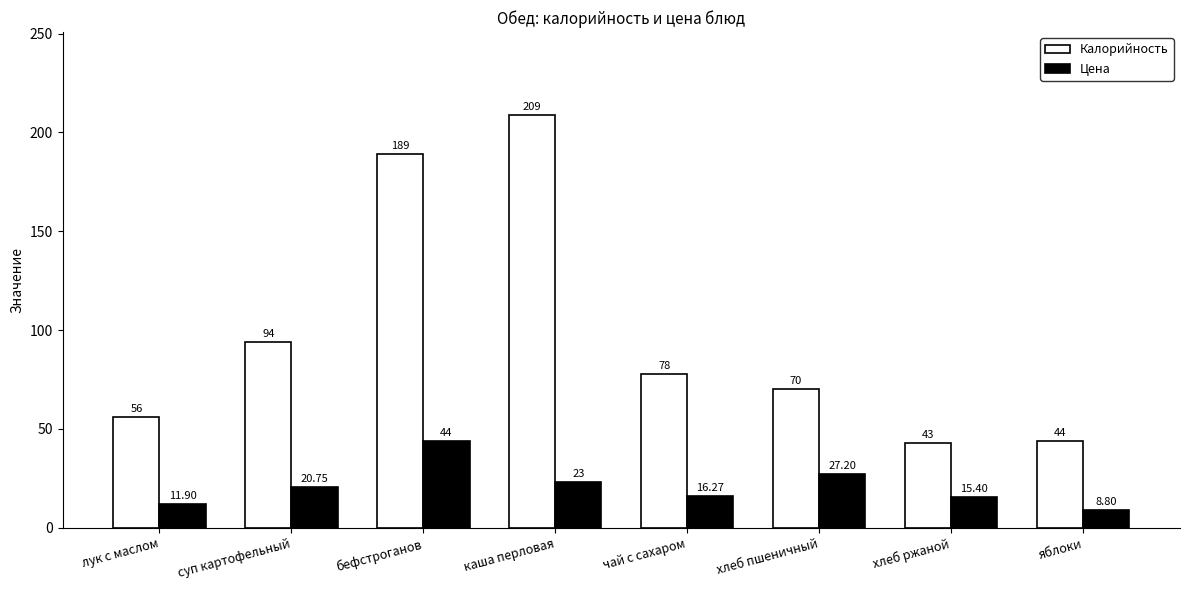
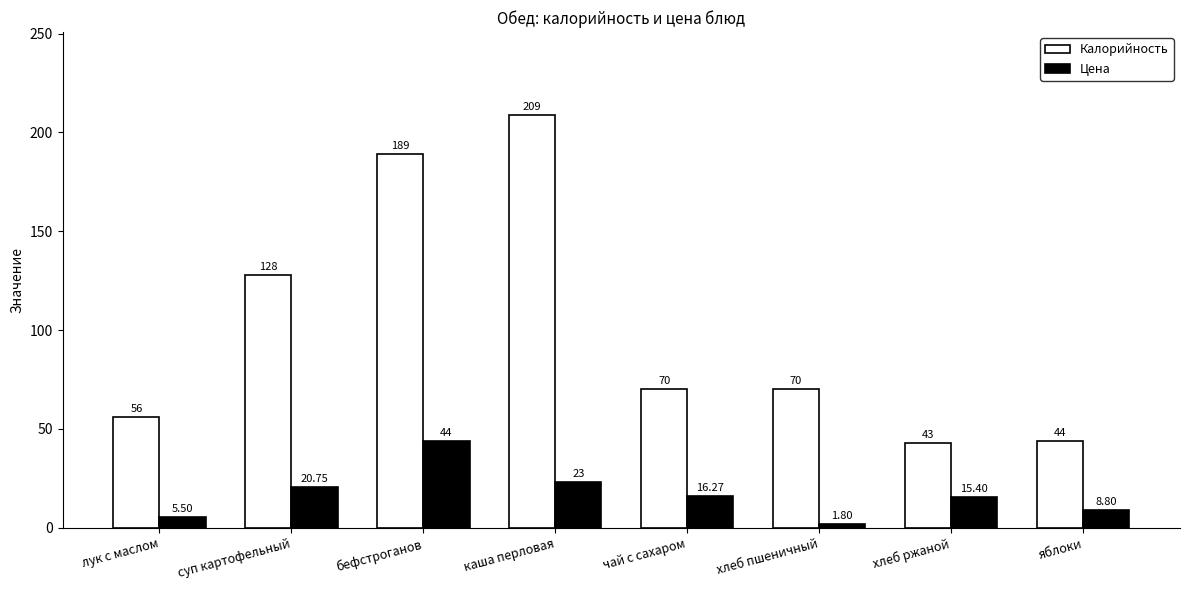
Цена, лук с маслом: 11.90 -> 5.50
Калорийность, суп картофельный: 94 -> 128
Калорийность, чай с сахаром: 78 -> 70
Цена, хлеб пшеничный: 27.20 -> 1.80
